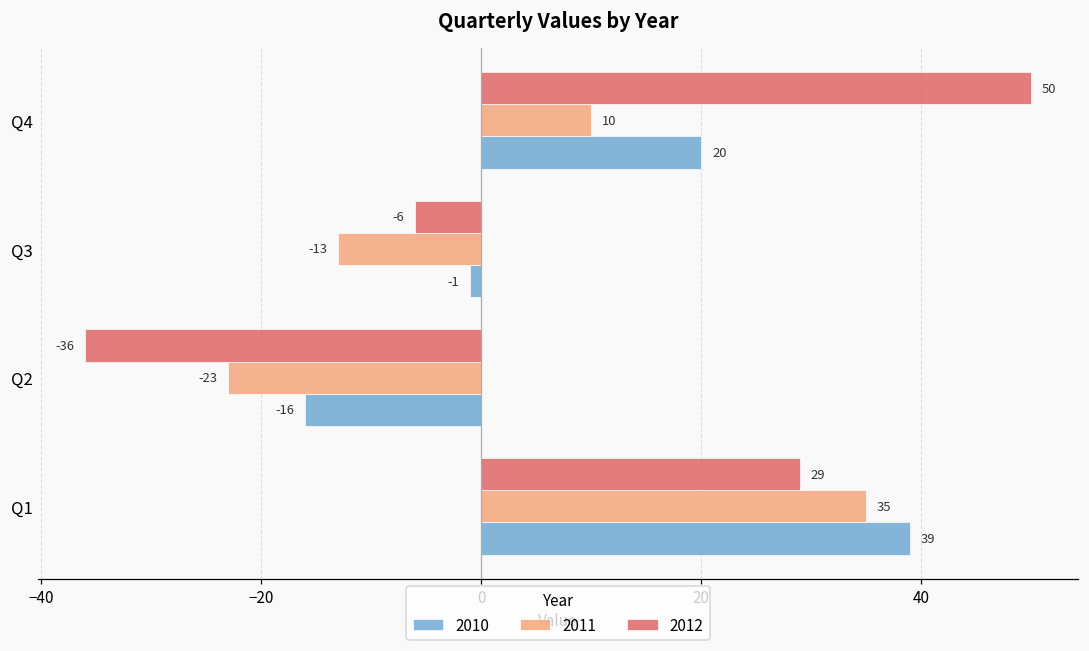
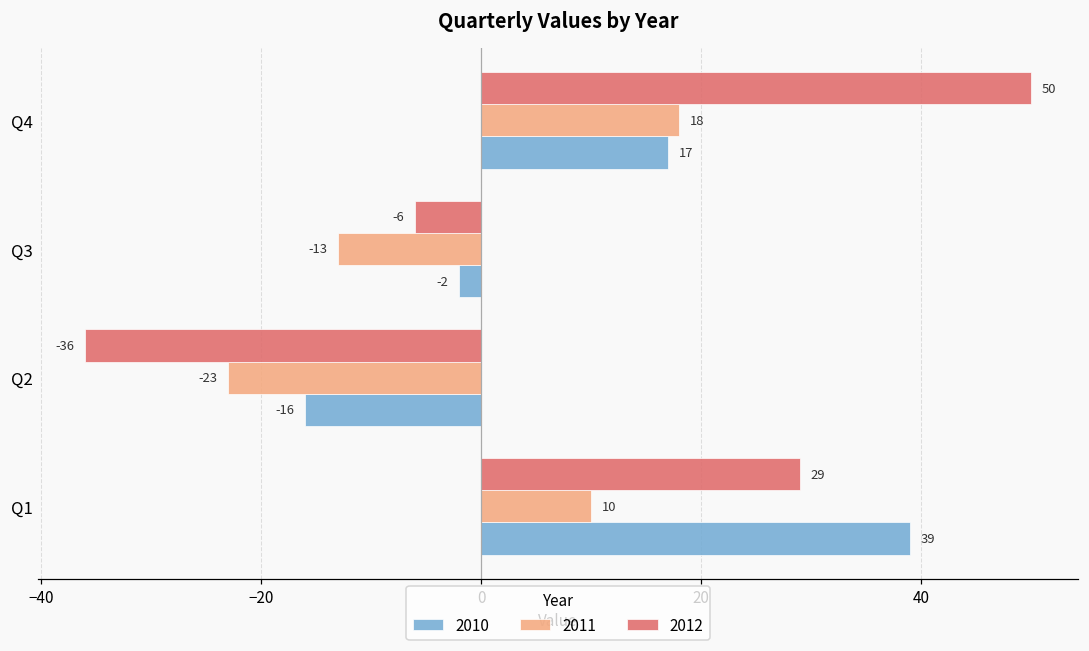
2011, Q4: 10 -> 18
2010, Q4: 20 -> 17
2010, Q3: -1 -> -2
2011, Q1: 35 -> 10
